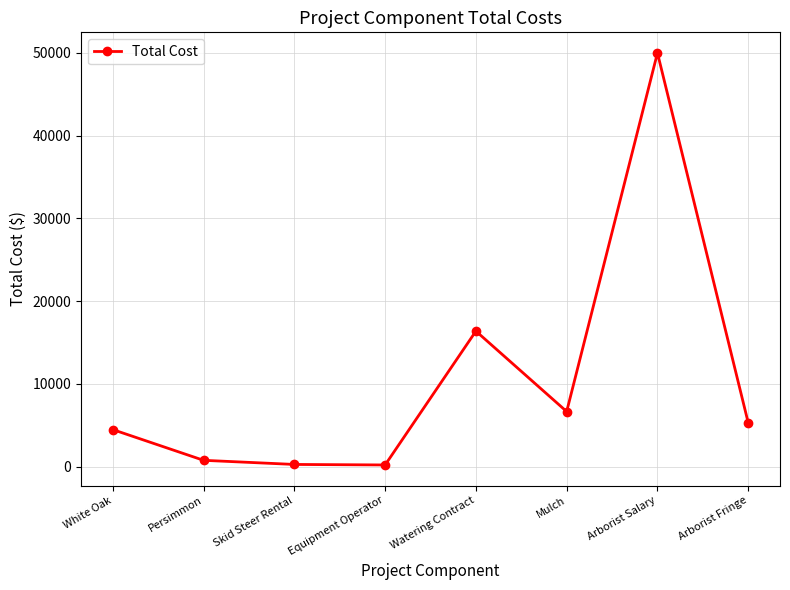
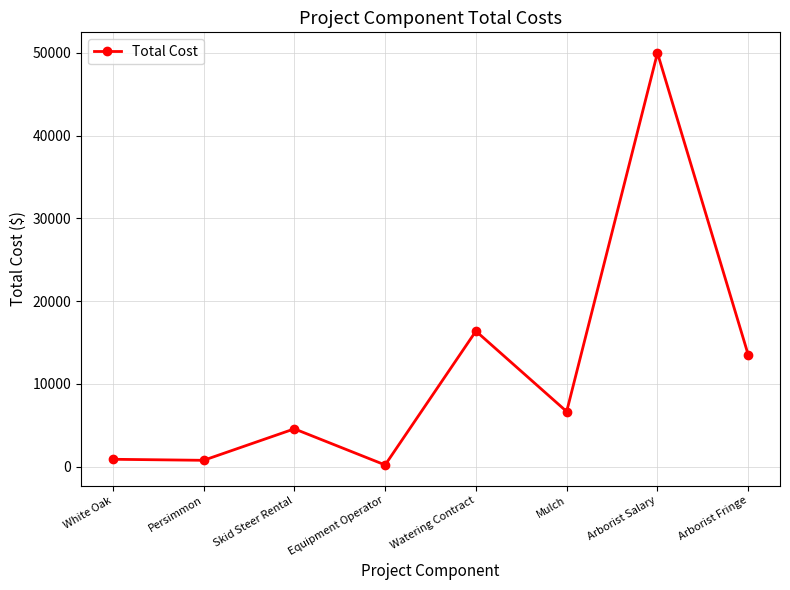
White Oak: 4000 -> 1000
Skid Steer Rental: 0 -> 5000
Arborist Fringe: 5000 -> 14000
